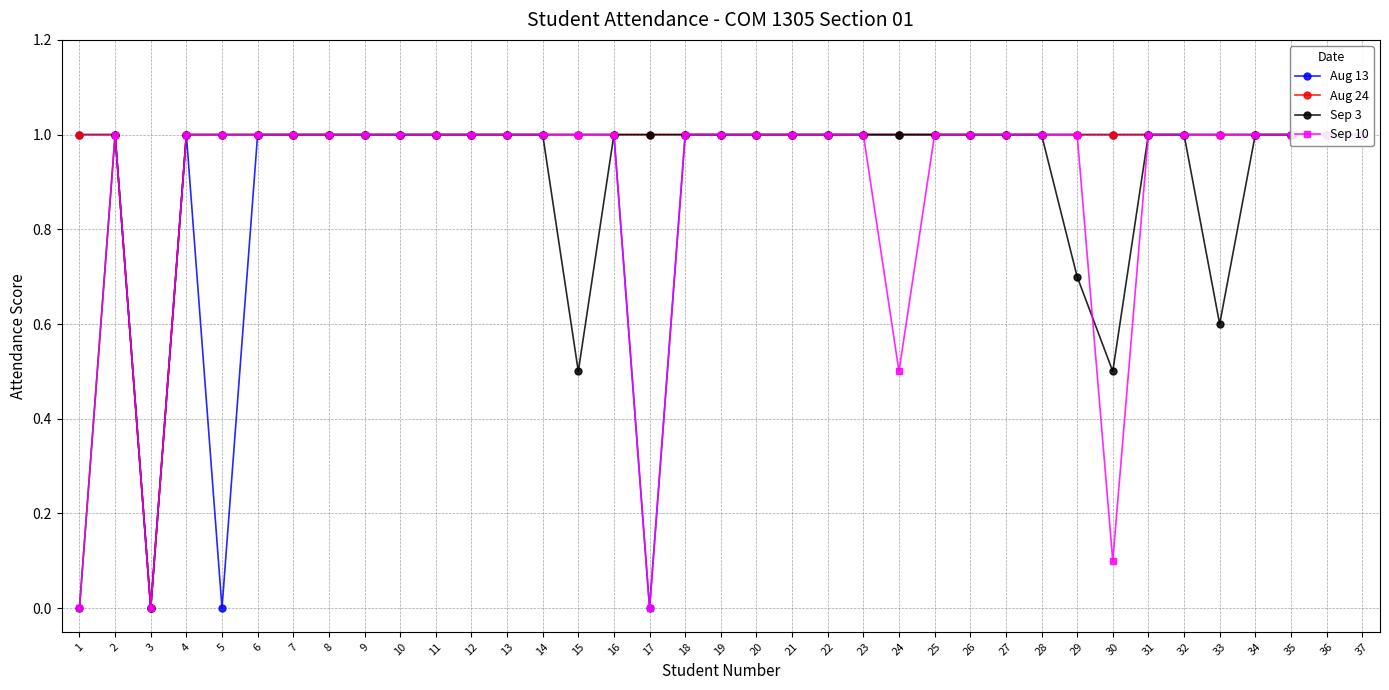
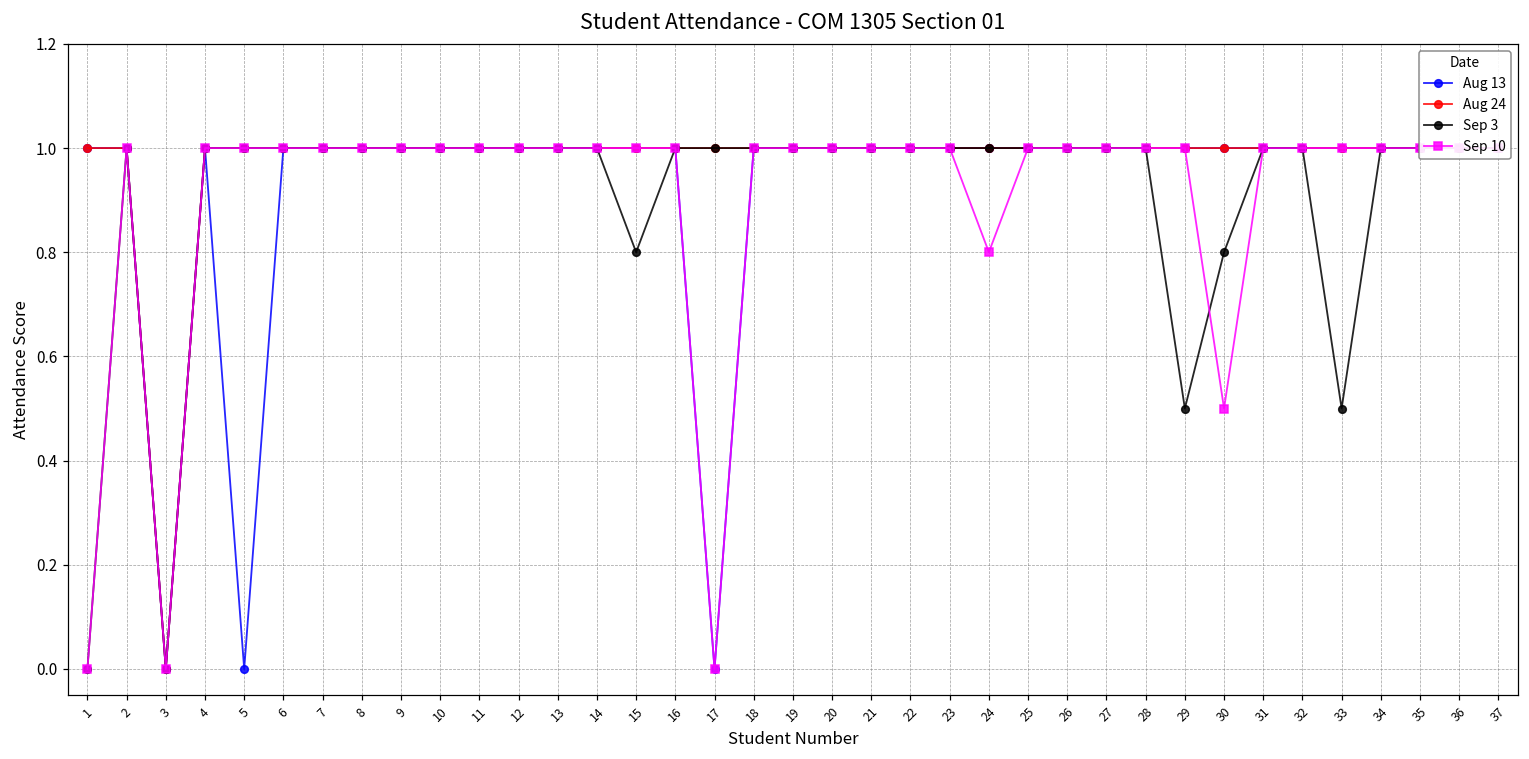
Sep 3, 15: 0.5 -> 0.8
Sep 10, 24: 0.5 -> 0.8
Sep 3, 29: 0.7 -> 0.5
Sep 3, 30: 0.5 -> 0.8
Sep 10, 30: 0.1 -> 0.5
Sep 3, 33: 0.6 -> 0.5
